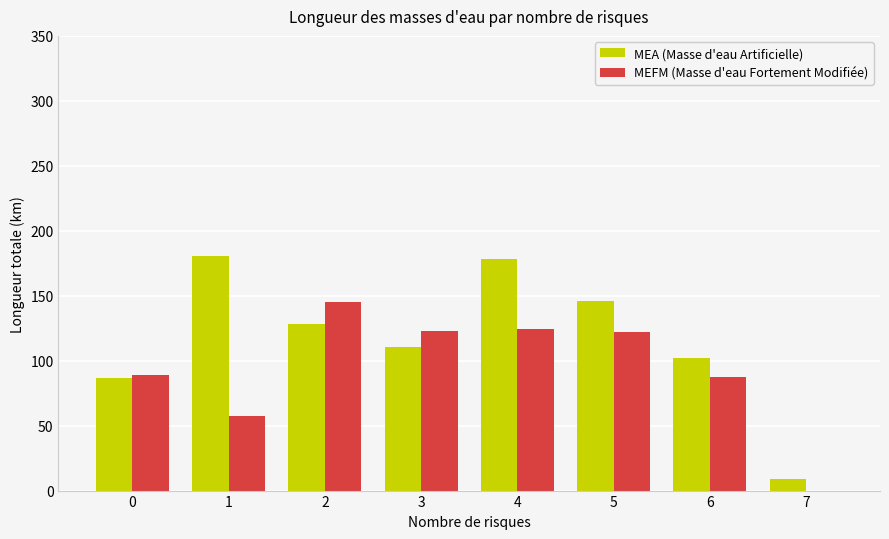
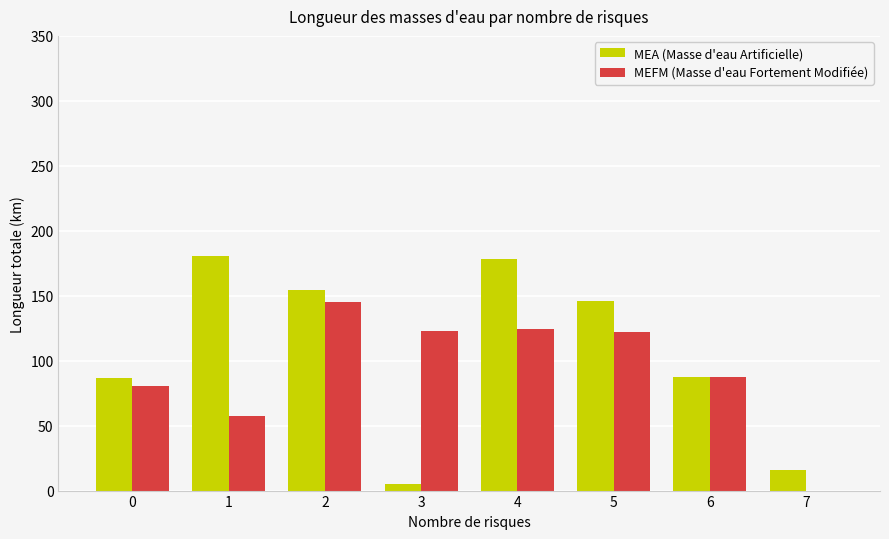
MEFM (Masse d'eau Fortement Modifiée), 0: 89 -> 80
MEA (Masse d'eau Artificielle), 2: 128 -> 154
MEA (Masse d'eau Artificielle), 3: 111 -> 5
MEA (Masse d'eau Artificielle), 6: 102 -> 87
MEA (Masse d'eau Artificielle), 7: 9 -> 16
